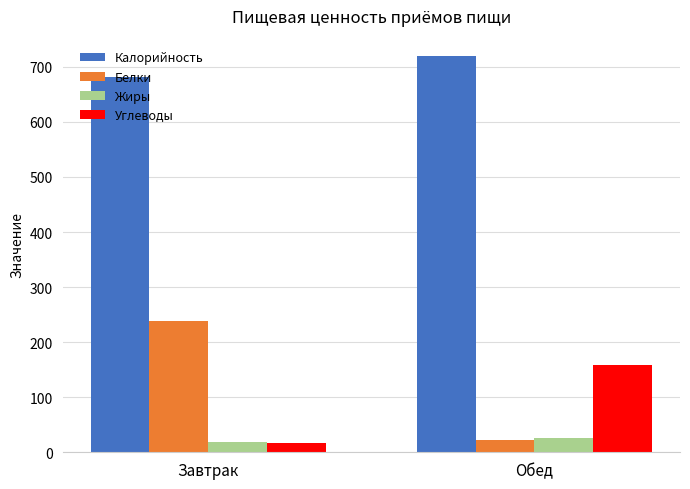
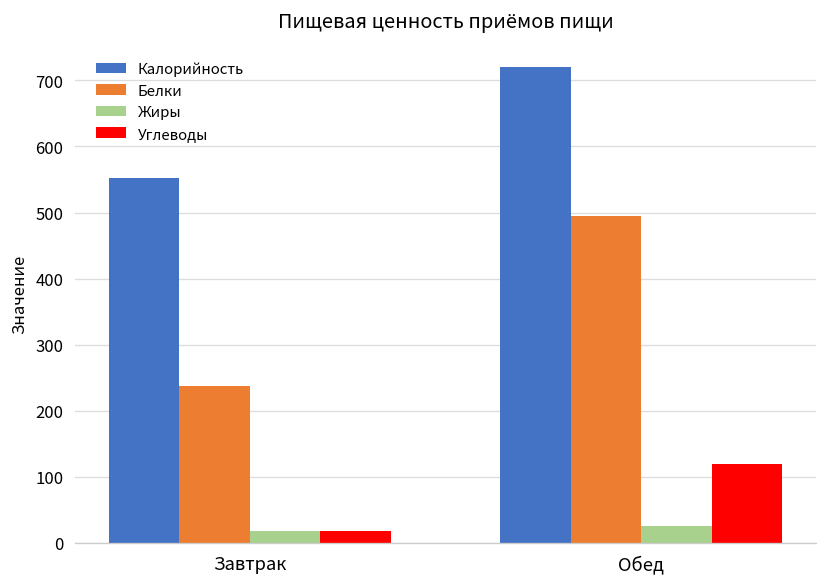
Калорийность, Завтрак: 680 -> 550
Белки, Обед: 20 -> 500
Углеводы, Обед: 160 -> 120
